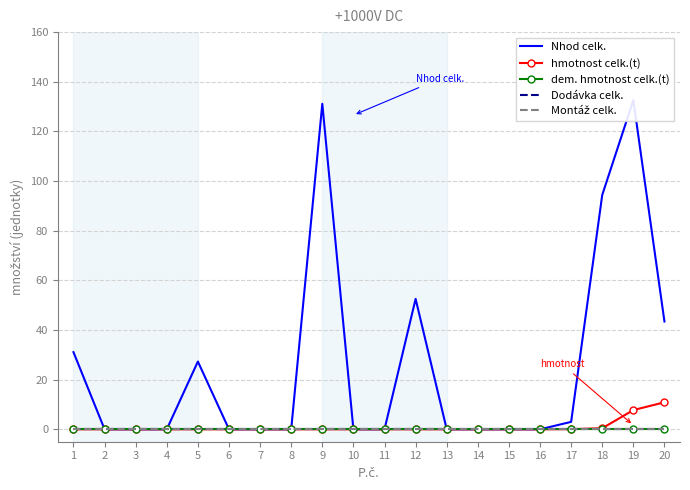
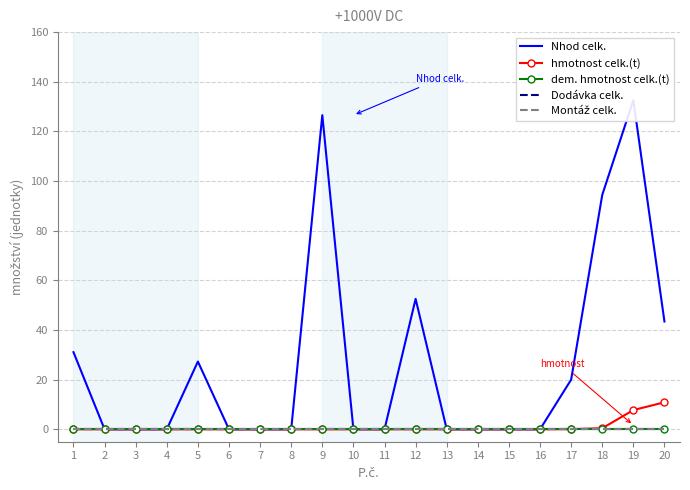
Nhod celk., 9: 131 -> 127
Nhod celk., 17: 3 -> 20
